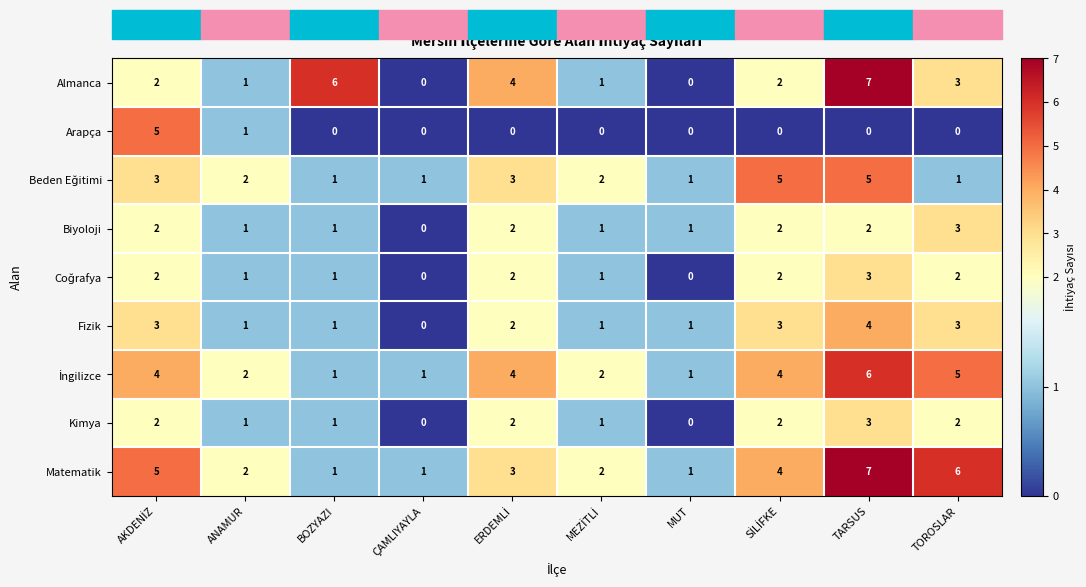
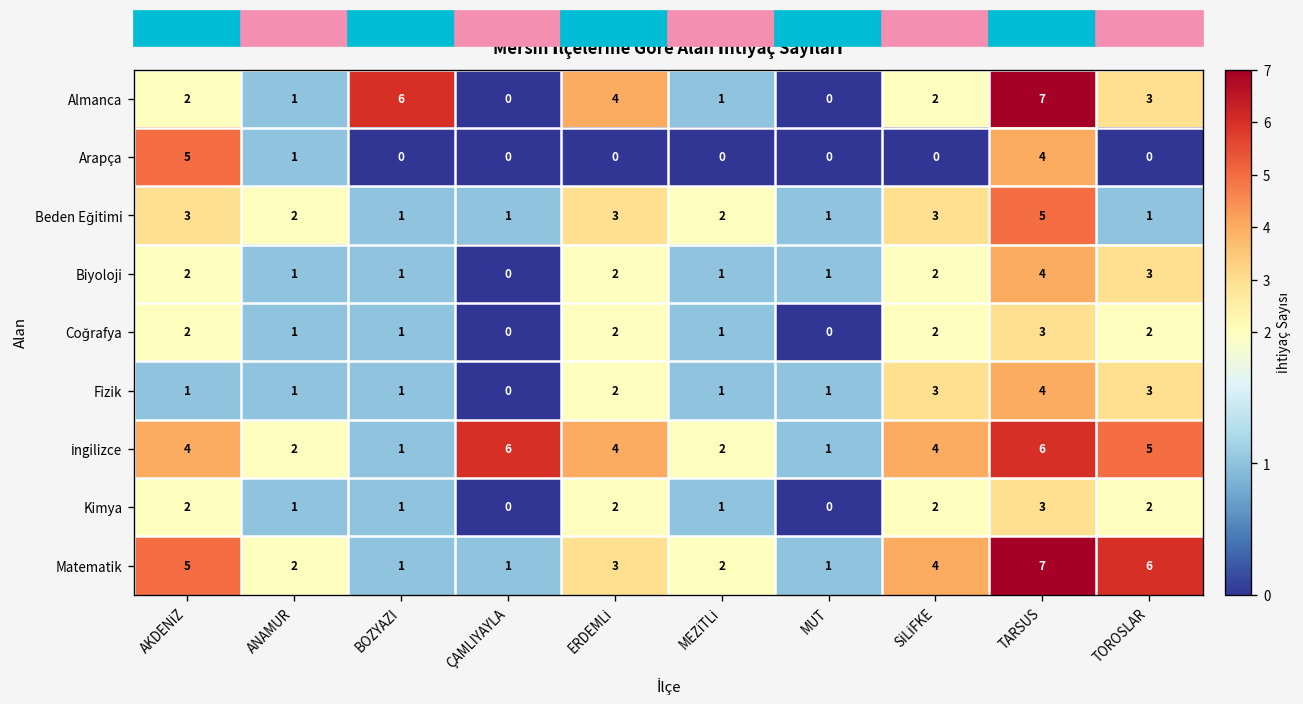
Arapça, TARSUS: 0 -> 4
Beden Eğitimi, SİLİFKE: 5 -> 3
Biyoloji, TARSUS: 2 -> 4
Fizik, AKDENİZ: 3 -> 1
İngilizce, ÇAMLIYAYLA: 1 -> 6
